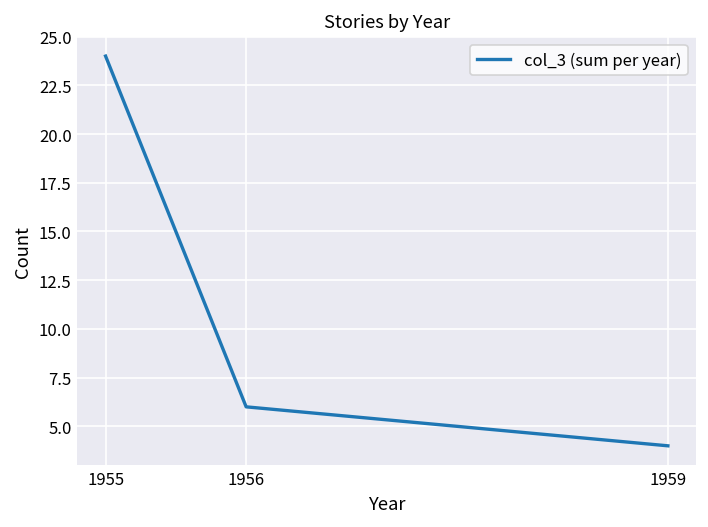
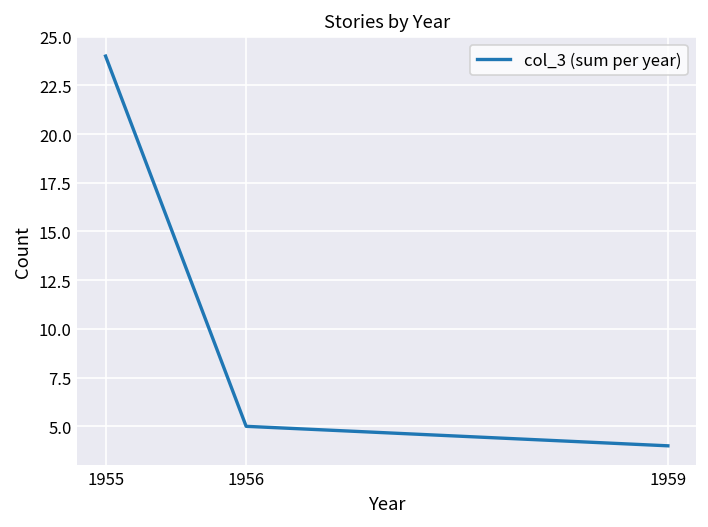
1956: 6 -> 5
